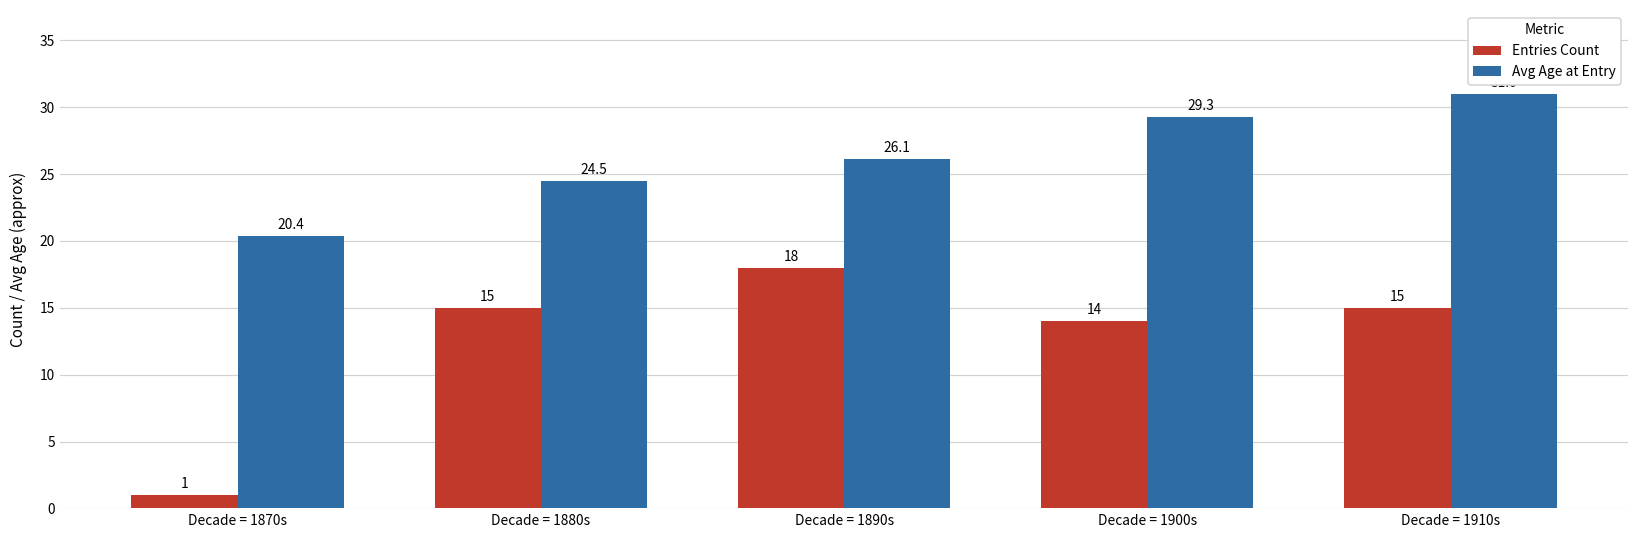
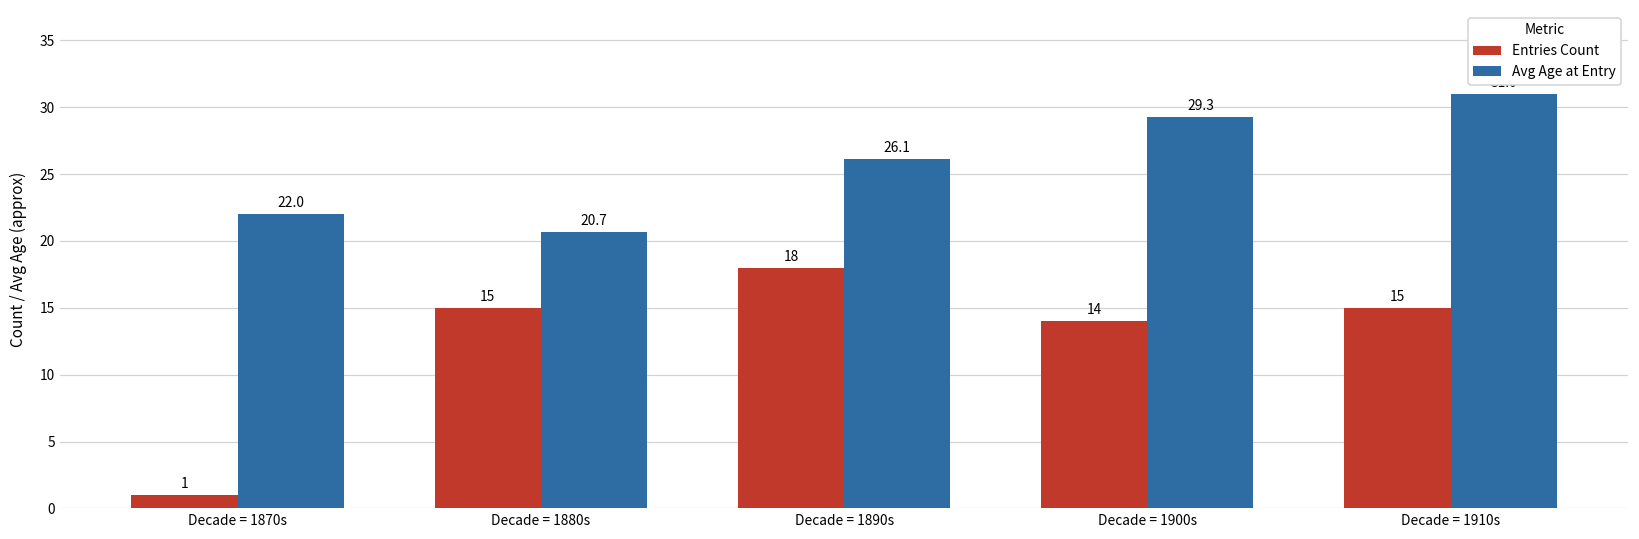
Avg Age at Entry, Decade = 1870s: 20.4 -> 22.0
Avg Age at Entry, Decade = 1880s: 24.5 -> 20.7
